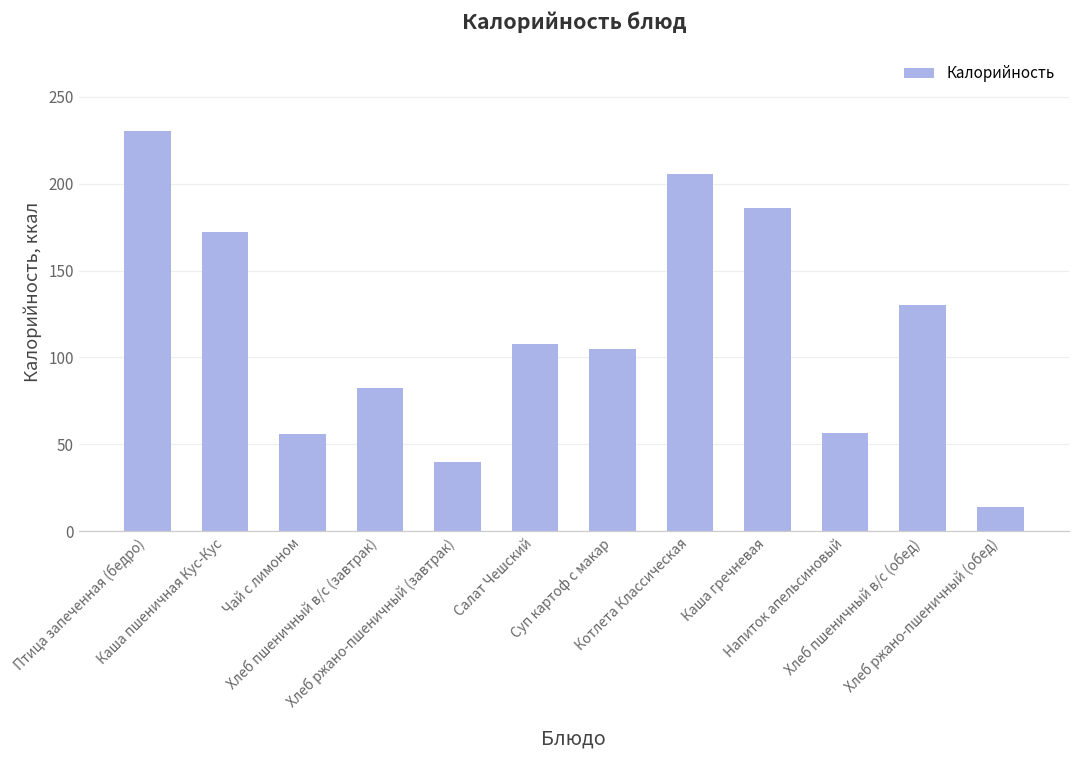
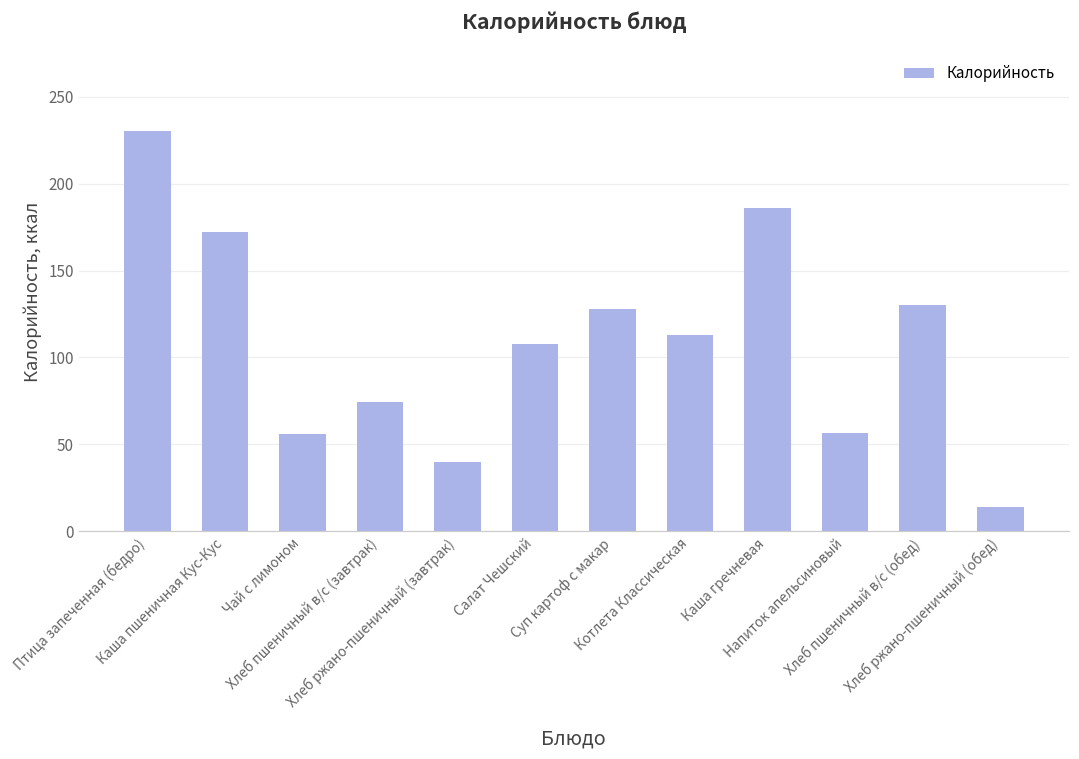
Хлеб пшеничный в/с (завтрак): 83 -> 74
Суп картоф с макар: 105 -> 128
Котлета Классическая: 205 -> 113
